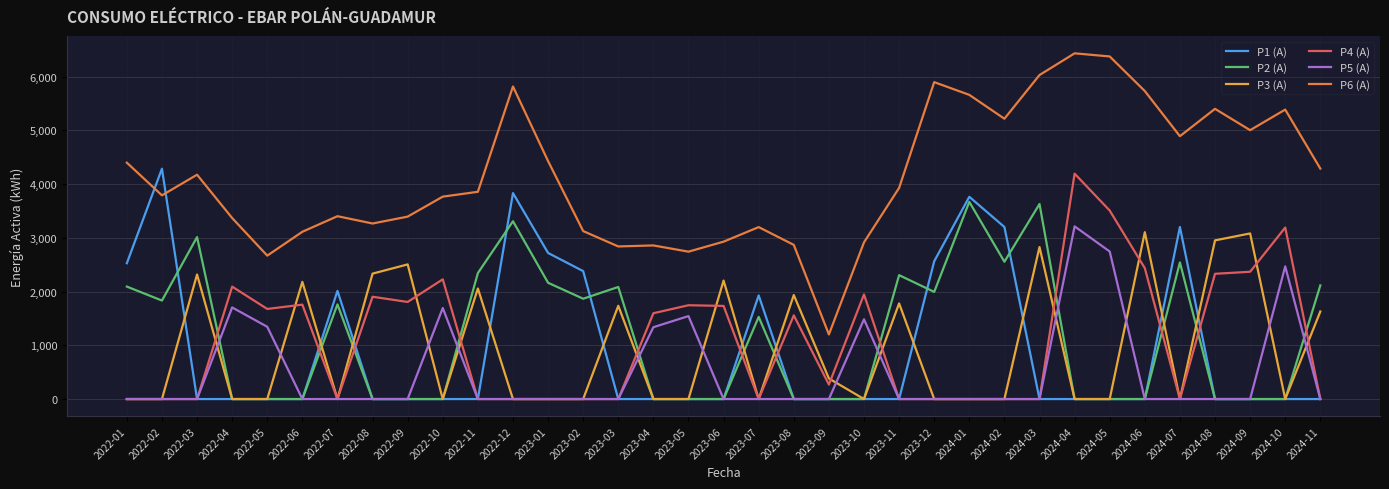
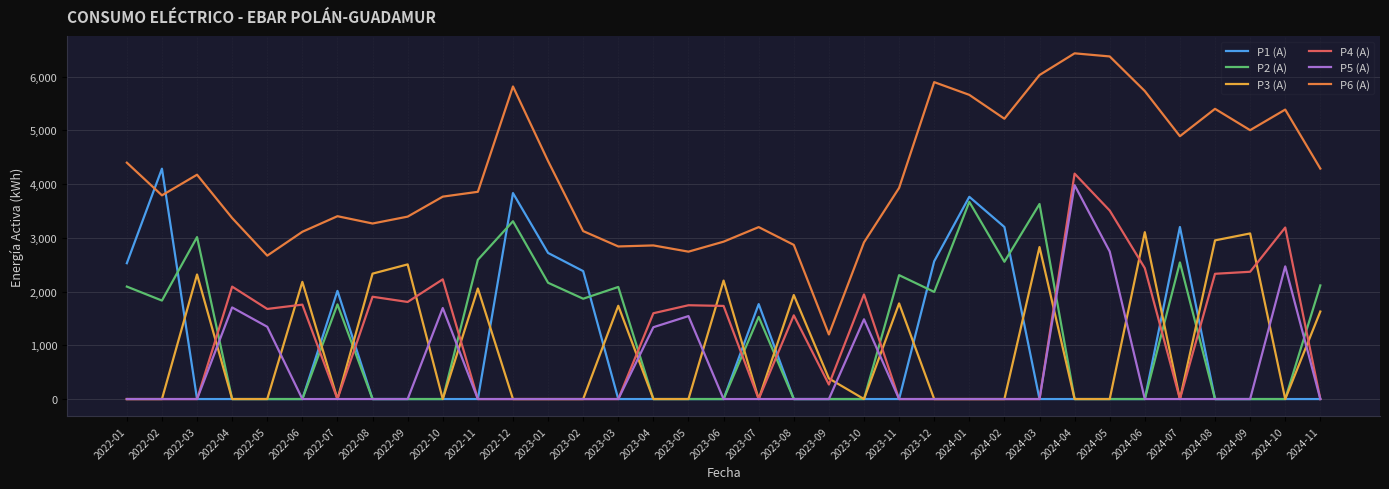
P2 (A), 2022-11: 2,300 -> 2,600
P1 (A), 2023-07: 1,900 -> 1,800
P5 (A), 2024-04: 3,200 -> 4,000
